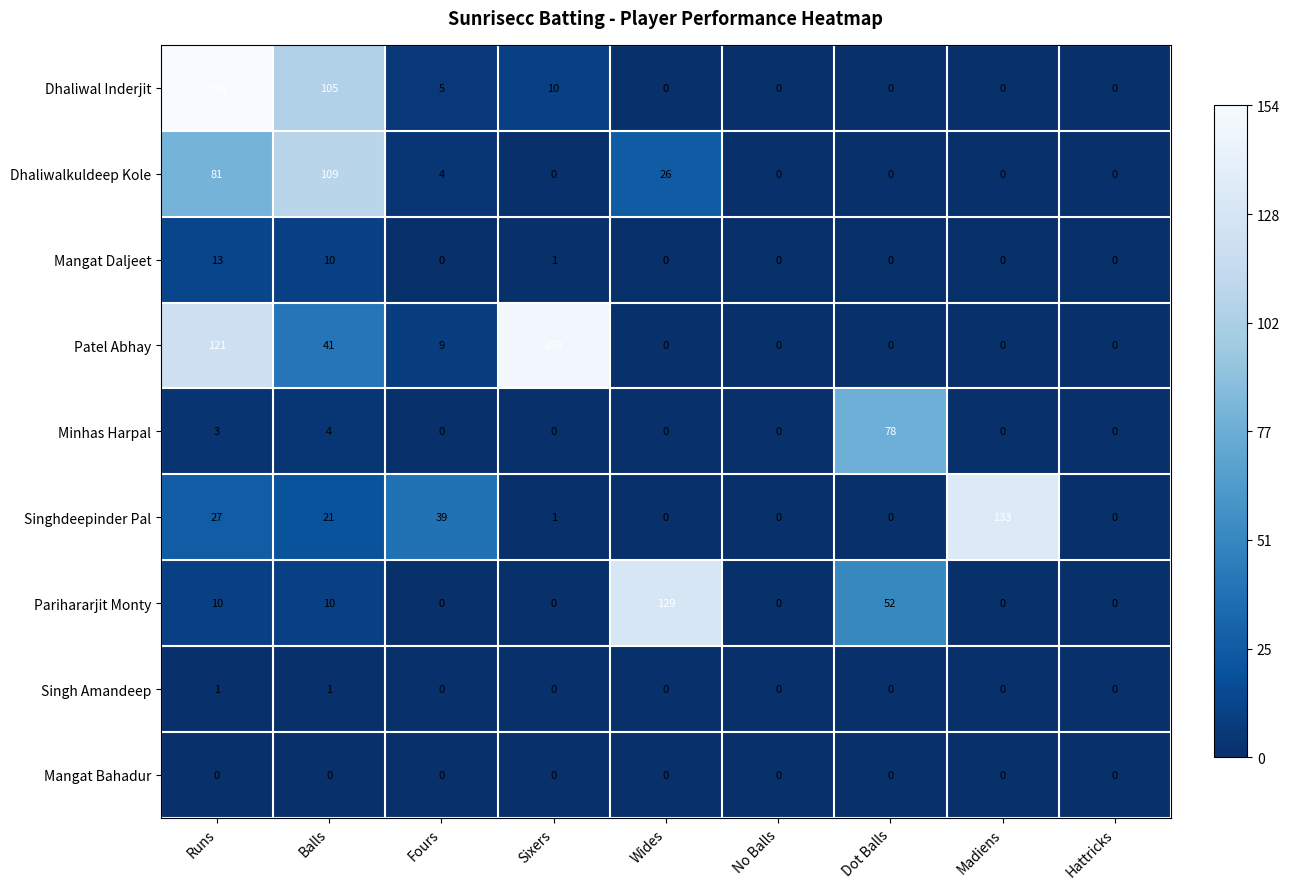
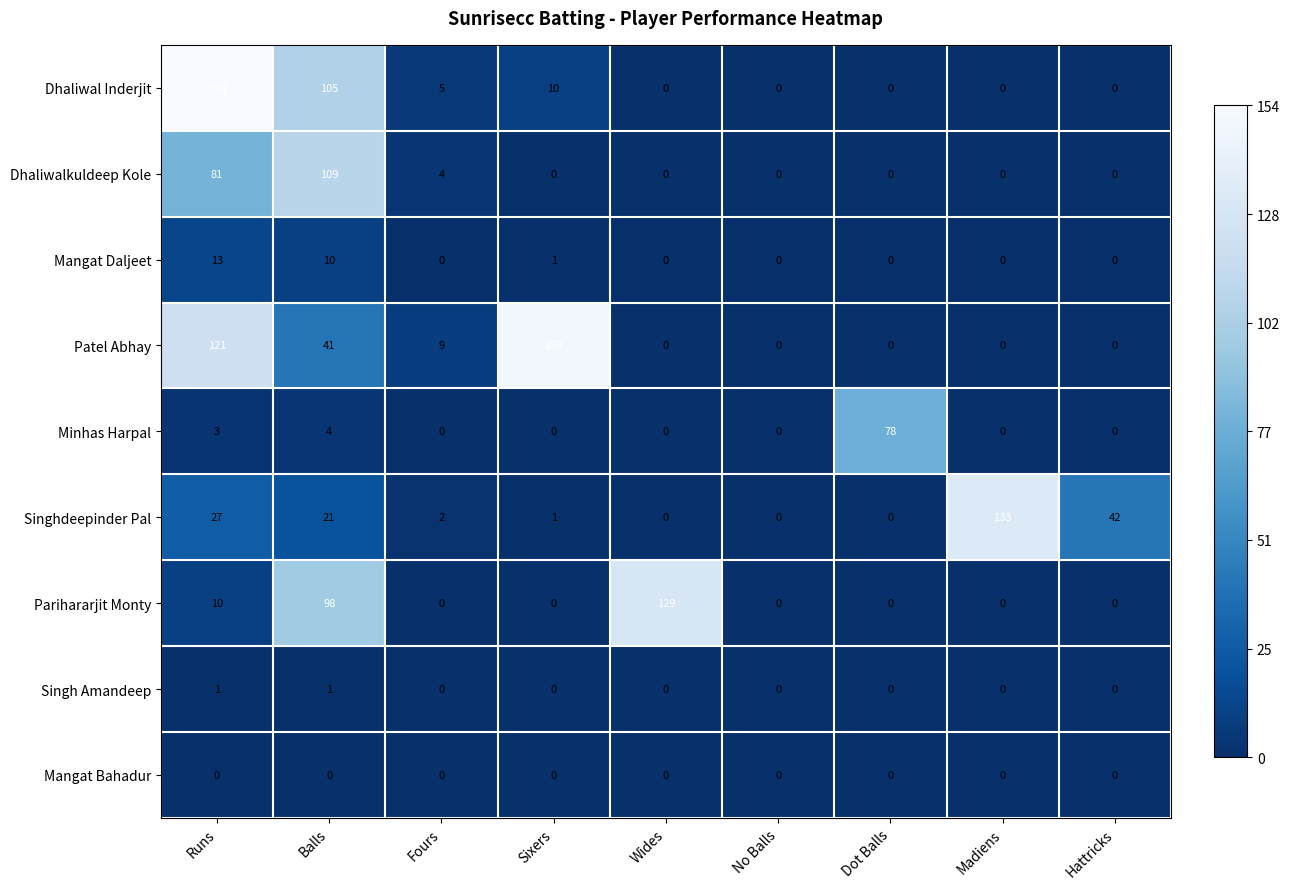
Dhaliwalkuldeep Kole, Wides: 26 -> 0
Singhdeepinder Pal, Fours: 39 -> 2
Singhdeepinder Pal, Hattricks: 0 -> 42
Parihararjit Monty, Balls: 10 -> 98
Parihararjit Monty, Dot Balls: 52 -> 0
